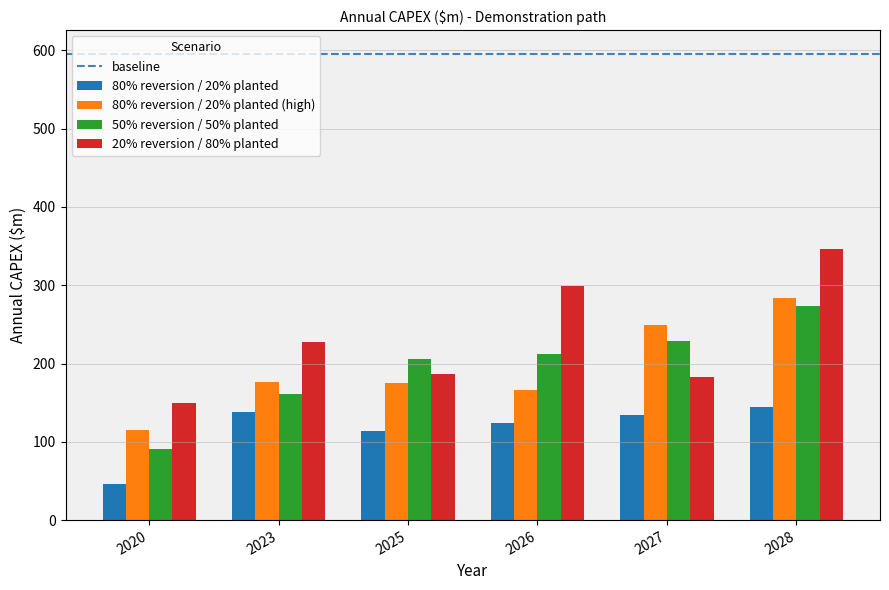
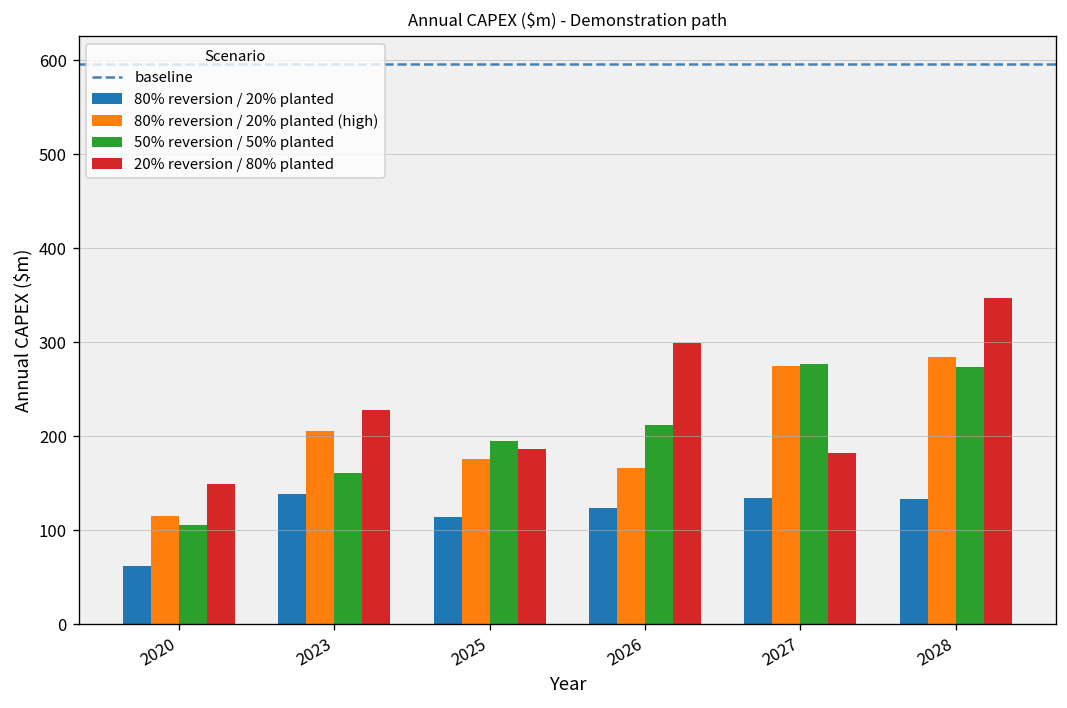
80% reversion / 20% planted, 2020: 50 -> 60
50% reversion / 50% planted, 2020: 90 -> 110
80% reversion / 20% planted (high), 2023: 180 -> 210
50% reversion / 50% planted, 2025: 210 -> 190
80% reversion / 20% planted (high), 2027: 250 -> 270
50% reversion / 50% planted, 2027: 230 -> 280
80% reversion / 20% planted, 2028: 140 -> 130
